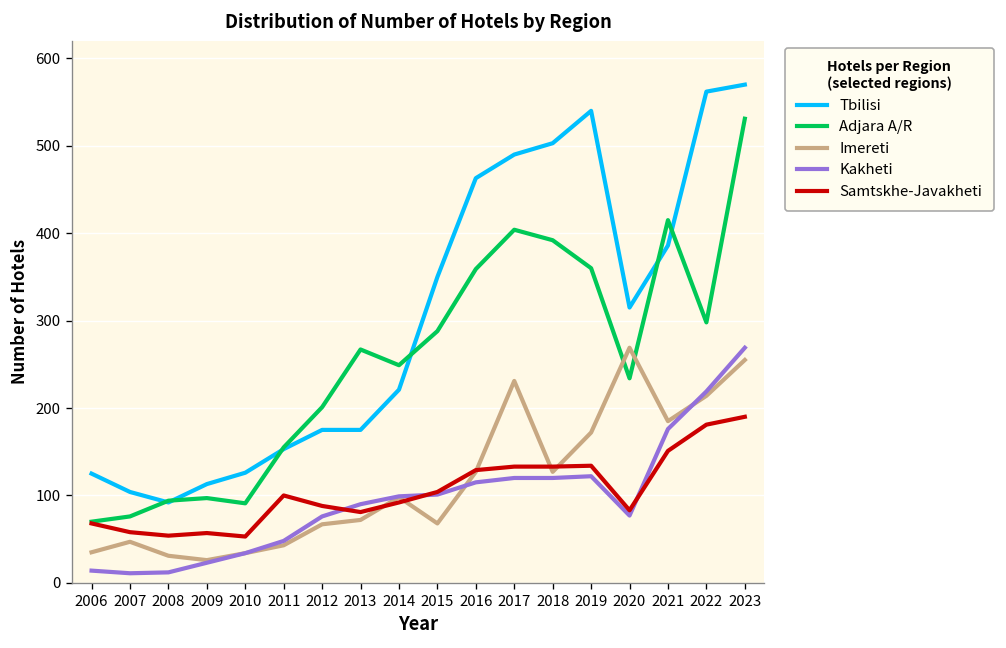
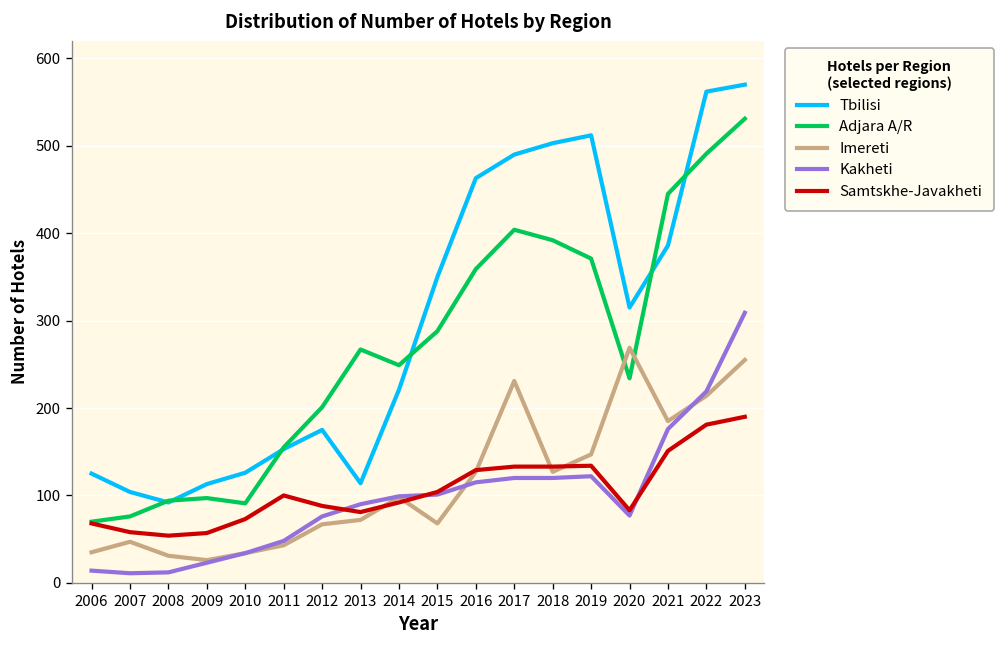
Samtskhe-Javakheti, 2010: 50 -> 70
Tbilisi, 2013: 180 -> 110
Tbilisi, 2019: 540 -> 510
Adjara A/R, 2019: 360 -> 370
Imereti, 2019: 170 -> 150
Adjara A/R, 2021: 420 -> 450
Adjara A/R, 2022: 300 -> 490
Kakheti, 2023: 270 -> 310
